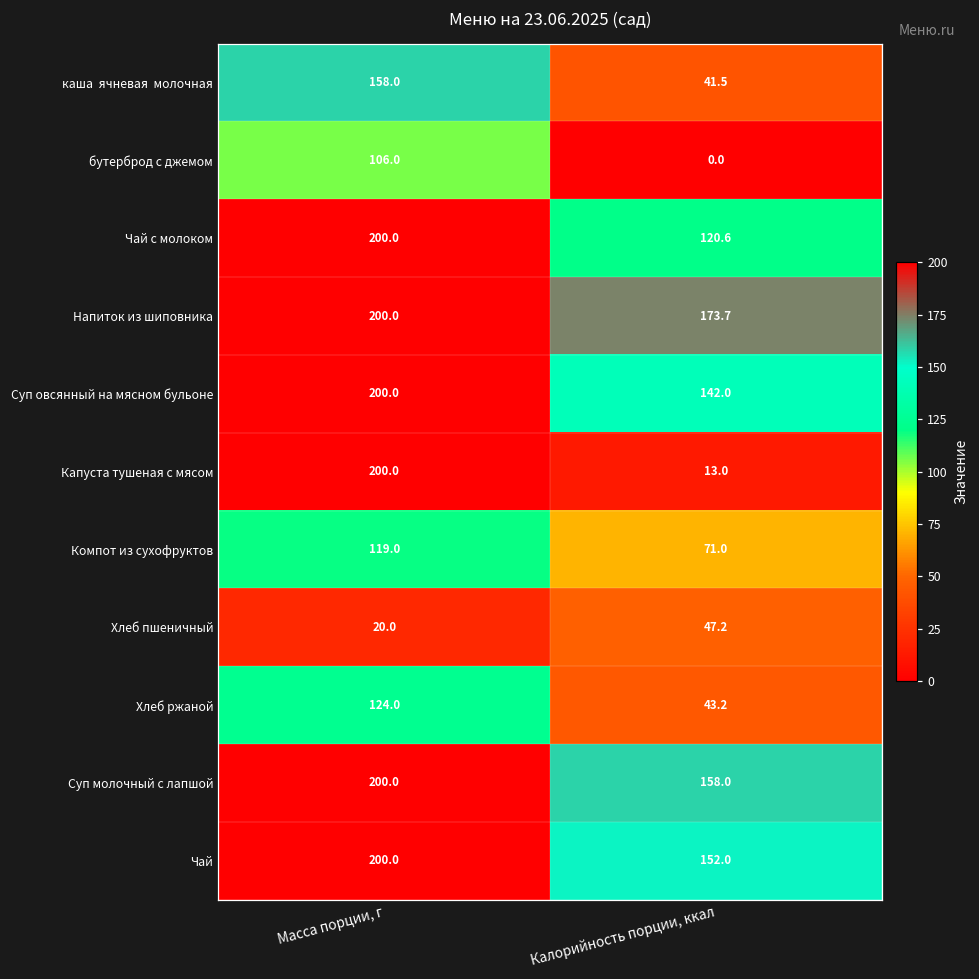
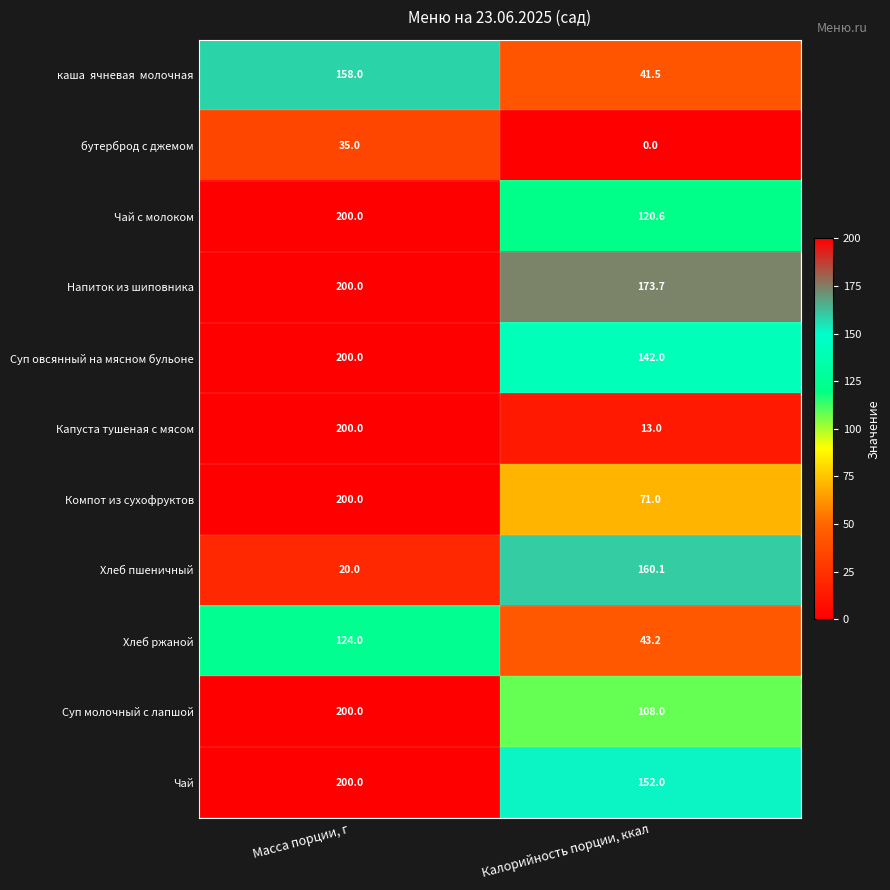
бутерброд с джемом, Масса порции, г: 106.0 -> 35.0
Компот из сухофруктов, Масса порции, г: 119.0 -> 200.0
Хлеб пшеничный, Калорийность порции, ккал: 47.2 -> 160.1
Суп молочный с лапшой, Калорийность порции, ккал: 158.0 -> 108.0
